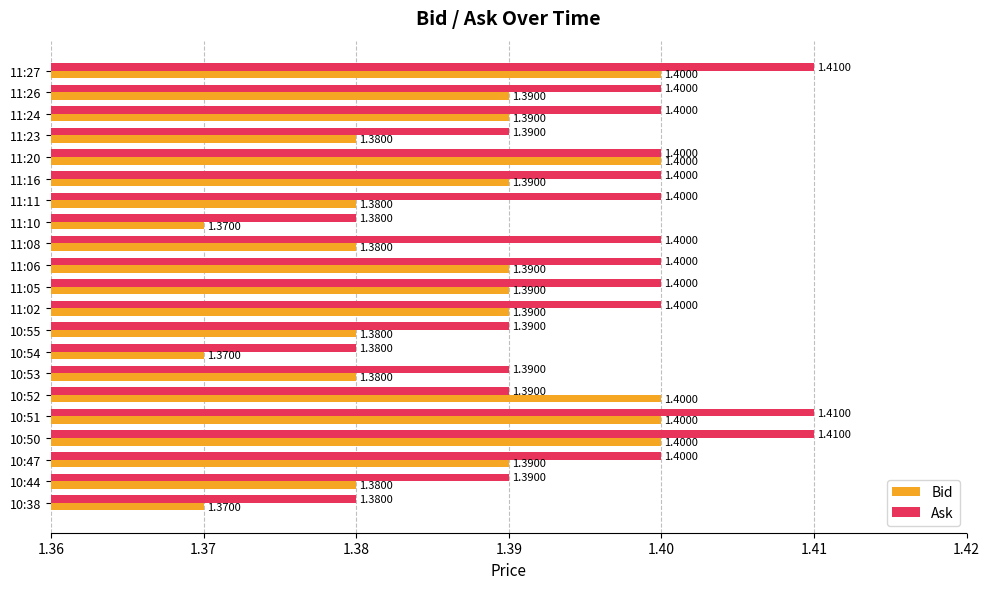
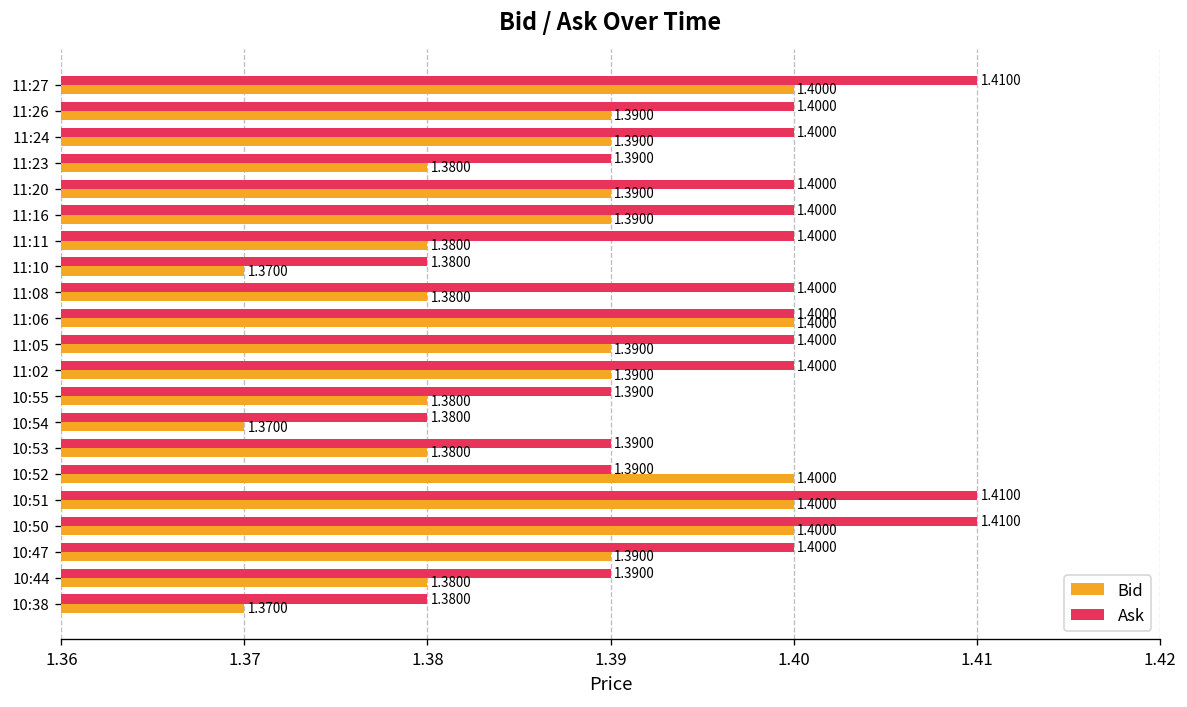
Bid, 11:20: 1.4000 -> 1.3900
Bid, 11:06: 1.3900 -> 1.4000
